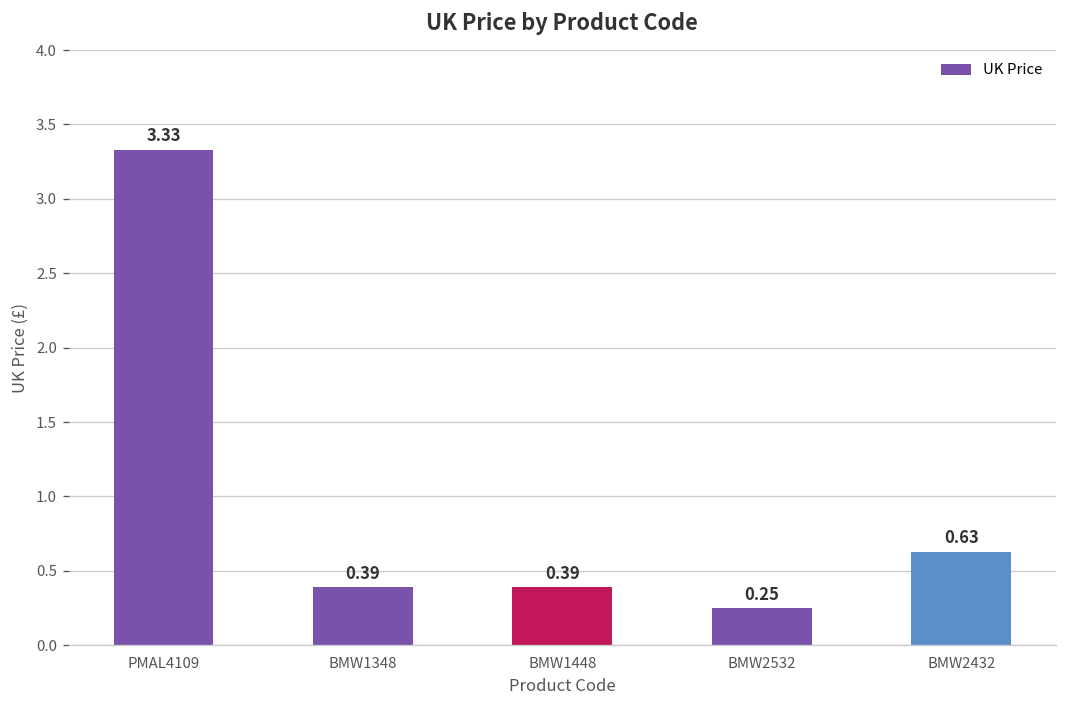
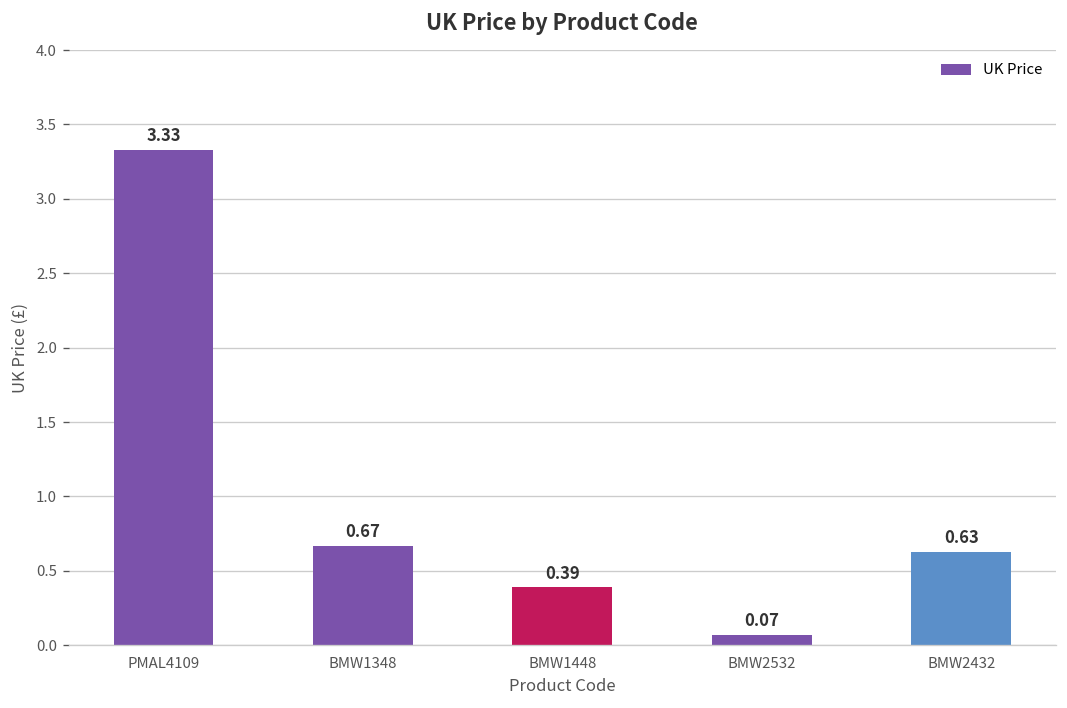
BMW1348: 0.39 -> 0.67
BMW2532: 0.25 -> 0.07
